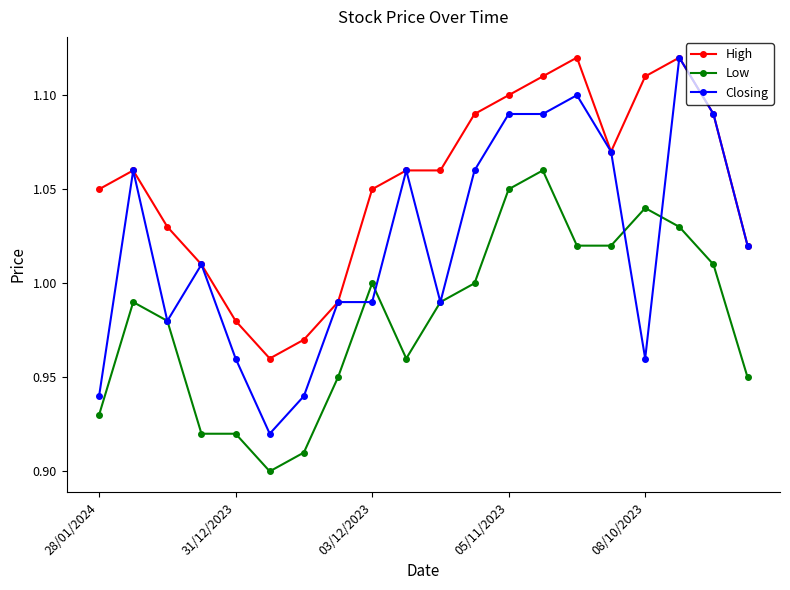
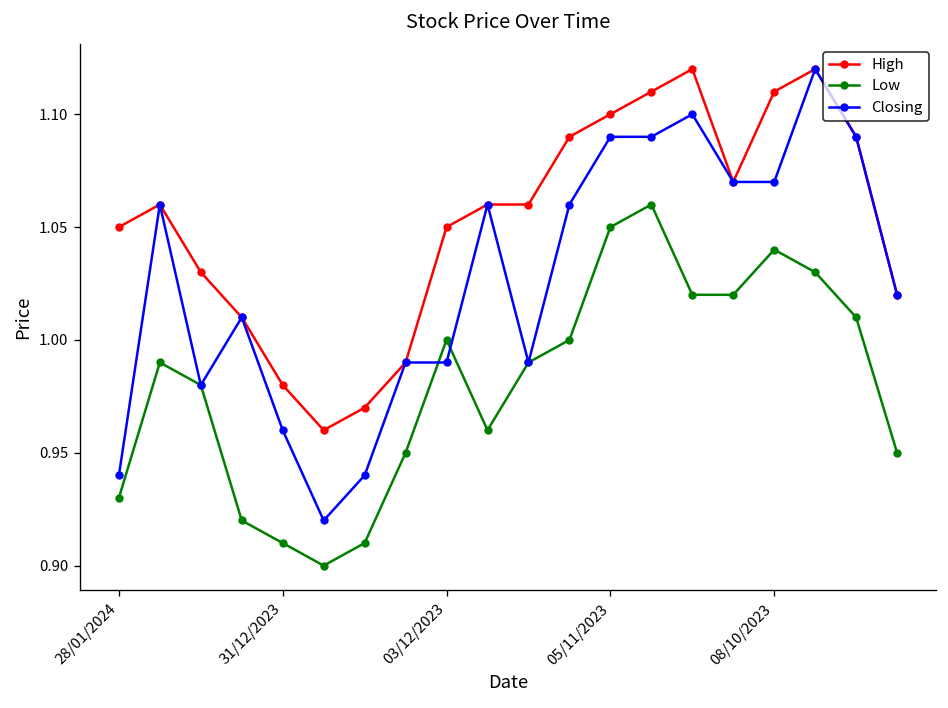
Low, 31/12/2023: 0.92 -> 0.91
Closing, 08/10/2023: 0.96 -> 1.07
